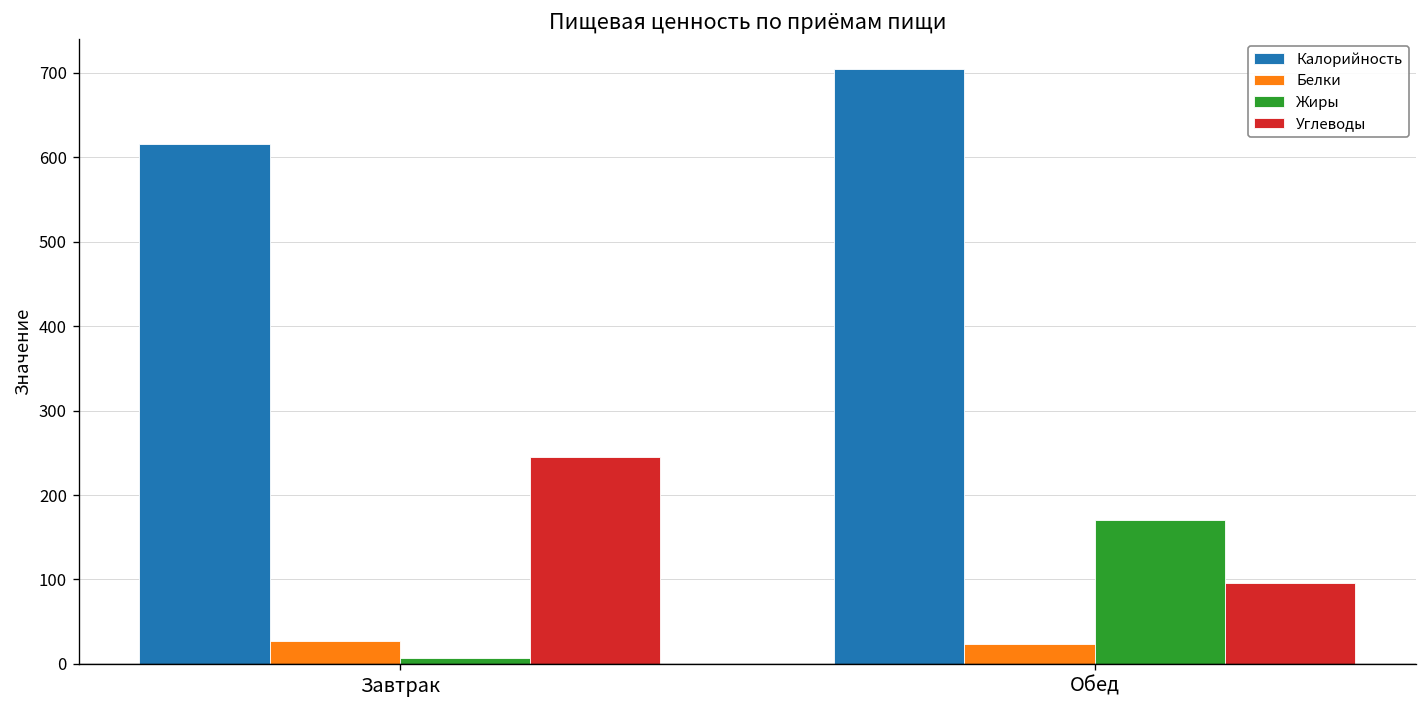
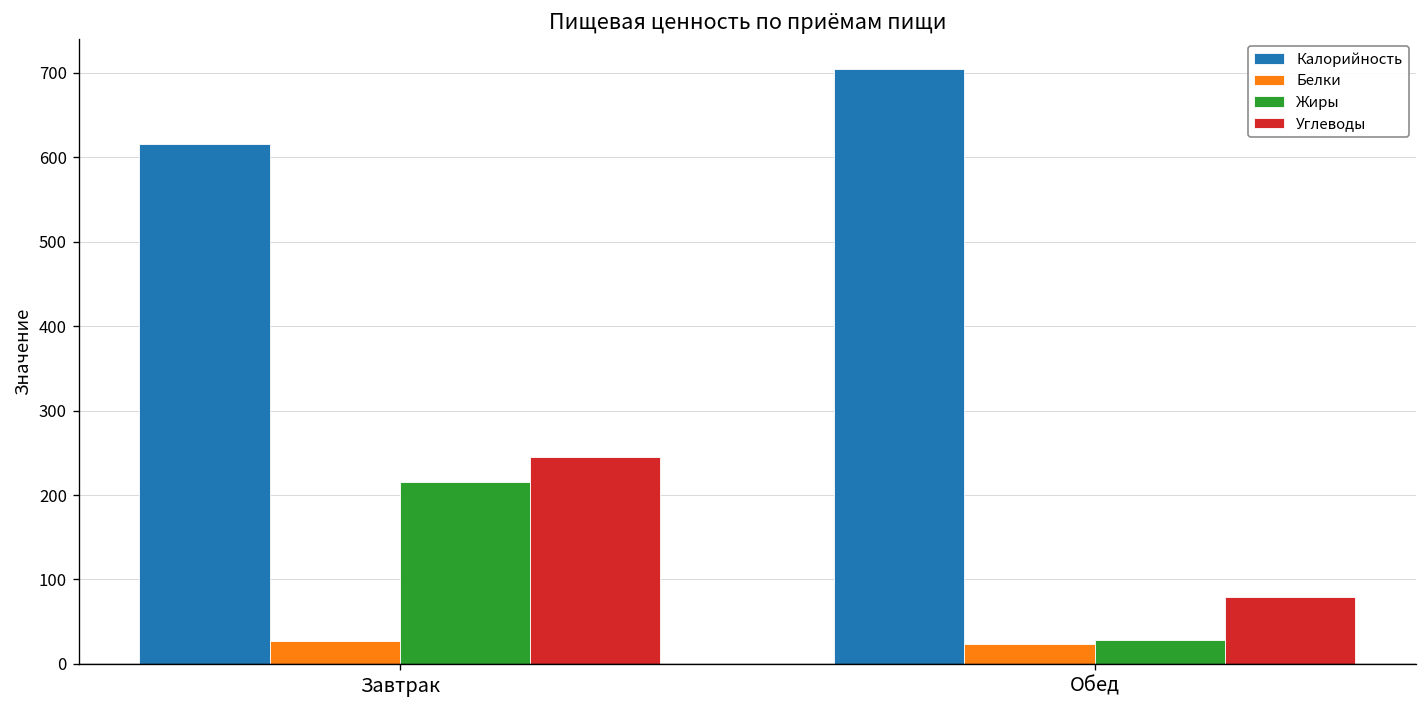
Жиры, Завтрак: 10 -> 220
Жиры, Обед: 170 -> 30
Углеводы, Обед: 100 -> 80
